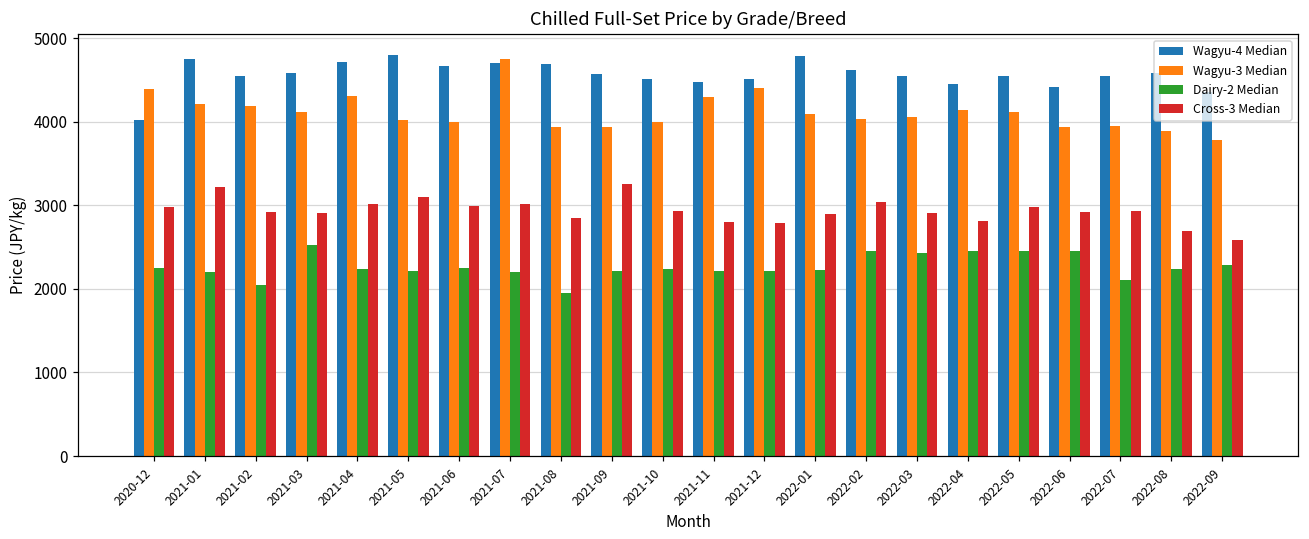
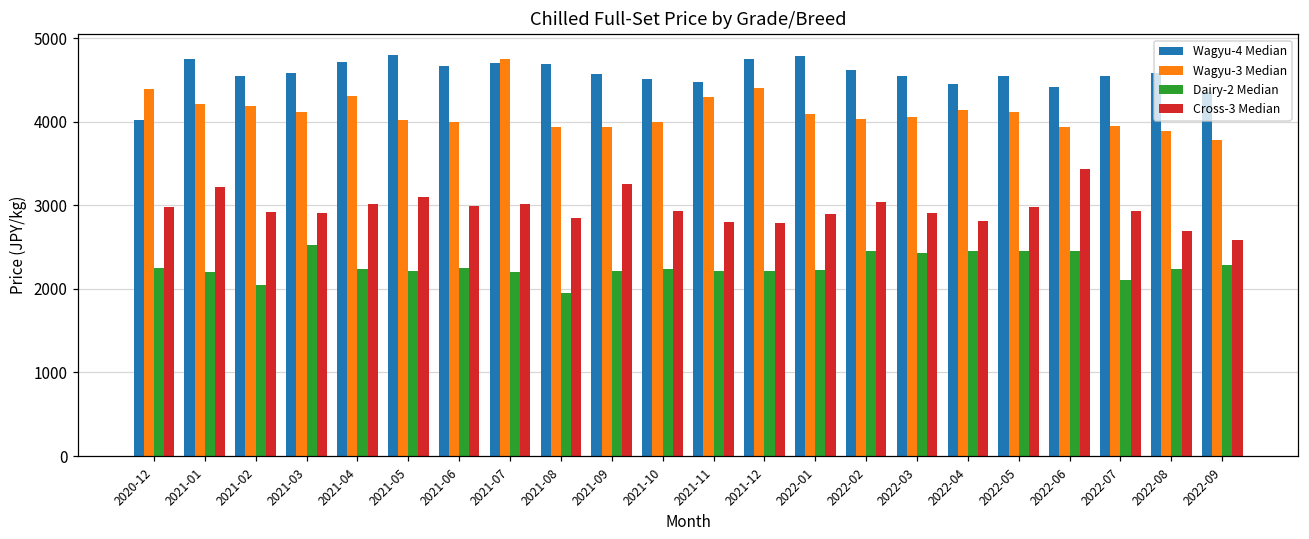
Wagyu-4 Median, 2021-12: 4500 -> 4800
Cross-3 Median, 2022-06: 2900 -> 3400
